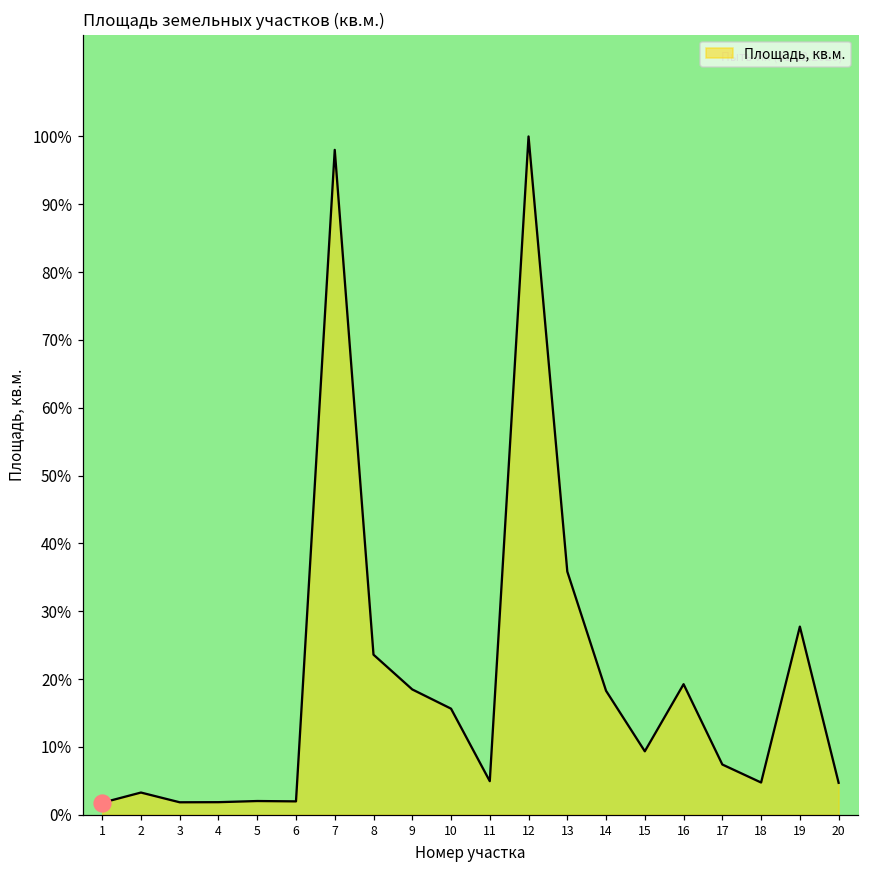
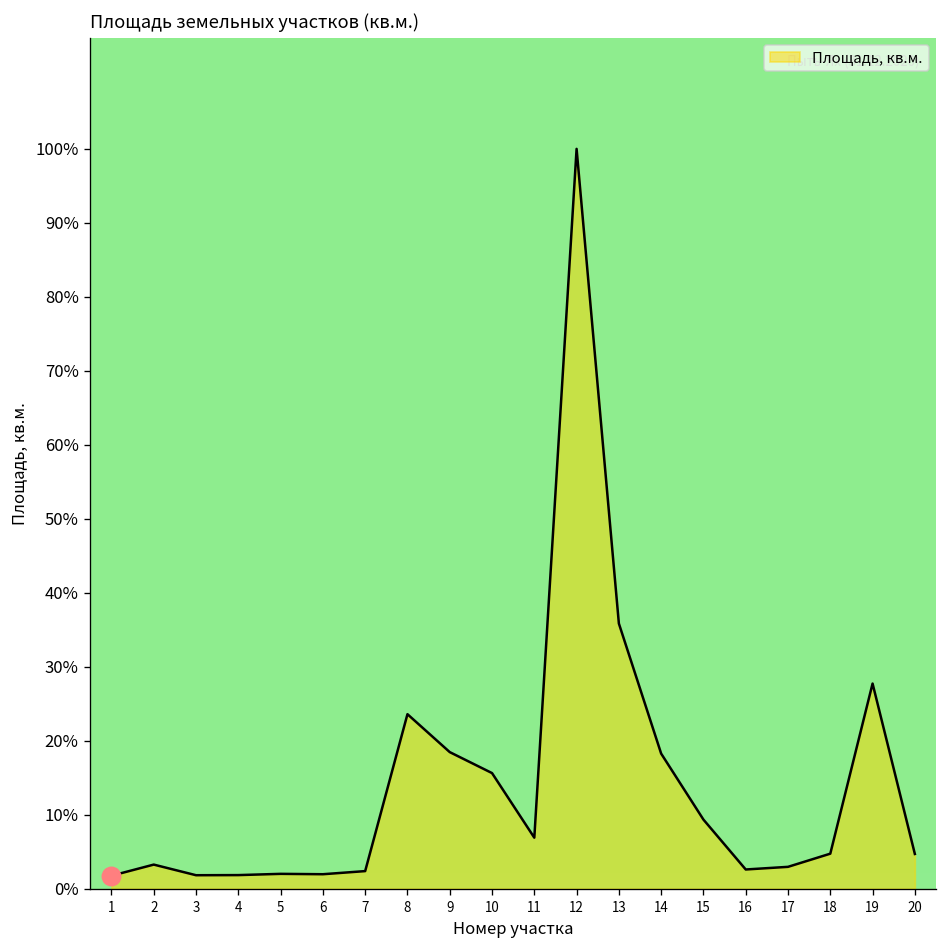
Площадь, кв.м., 7: 98% -> 2%
Площадь, кв.м., 11: 5% -> 7%
Площадь, кв.м., 16: 19% -> 3%
Площадь, кв.м., 17: 7% -> 3%
